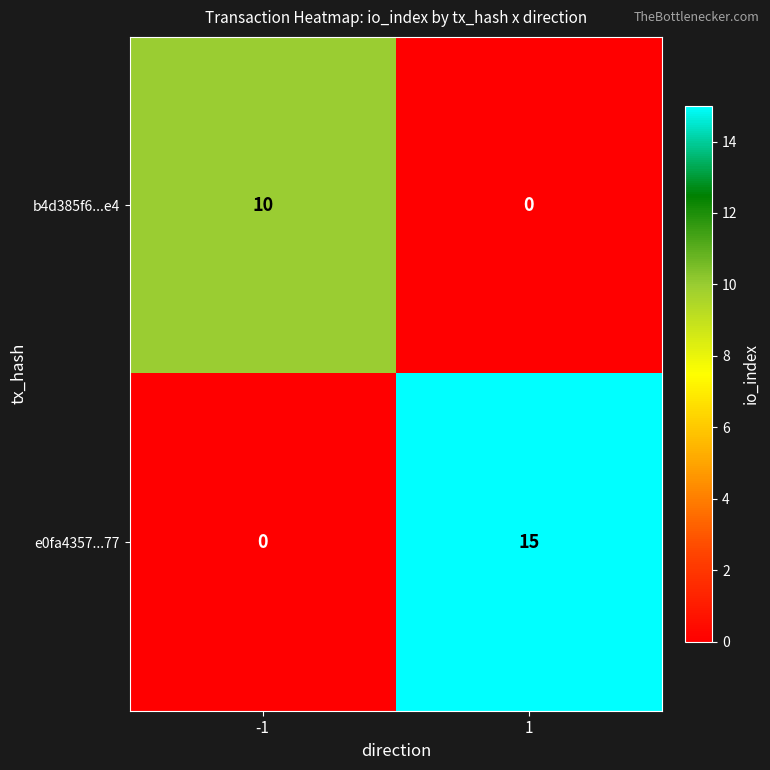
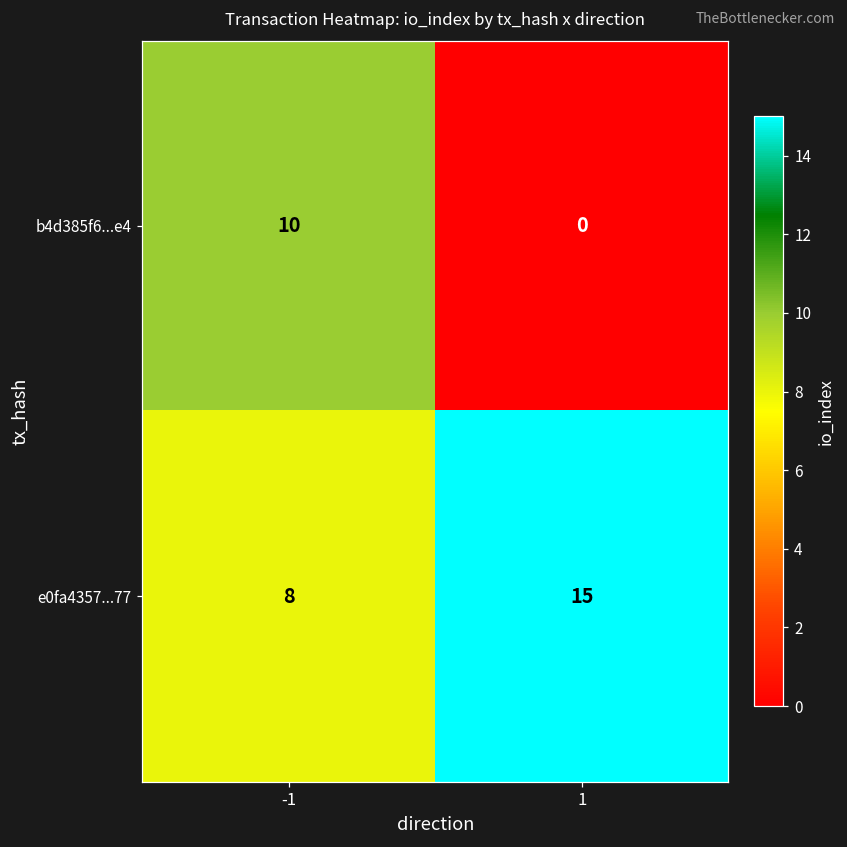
e0fa4357...77, -1: 0 -> 8
